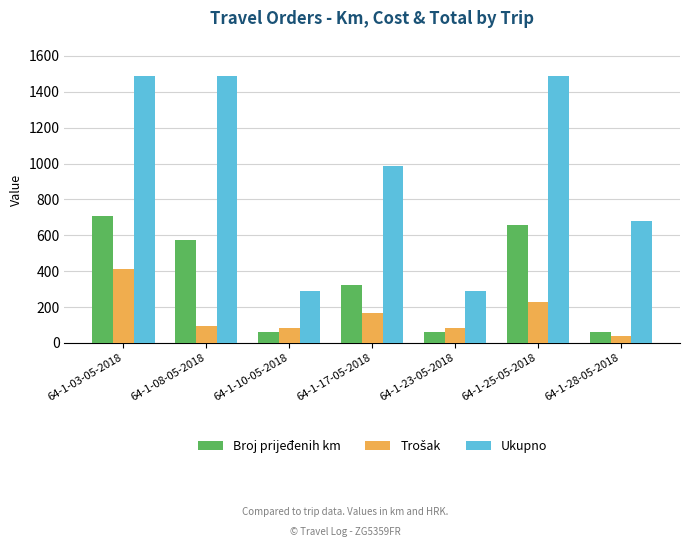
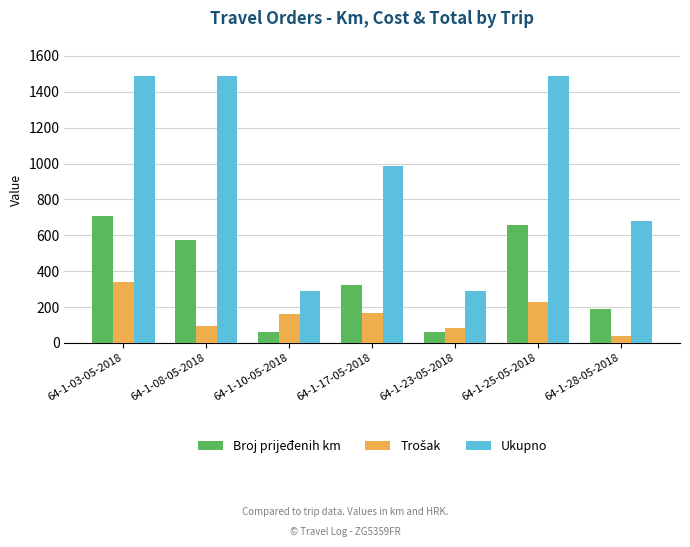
Trošak, 64-1-03-05-2018: 410 -> 340
Trošak, 64-1-10-05-2018: 90 -> 160
Broj prijeđenih km, 64-1-28-05-2018: 60 -> 190
